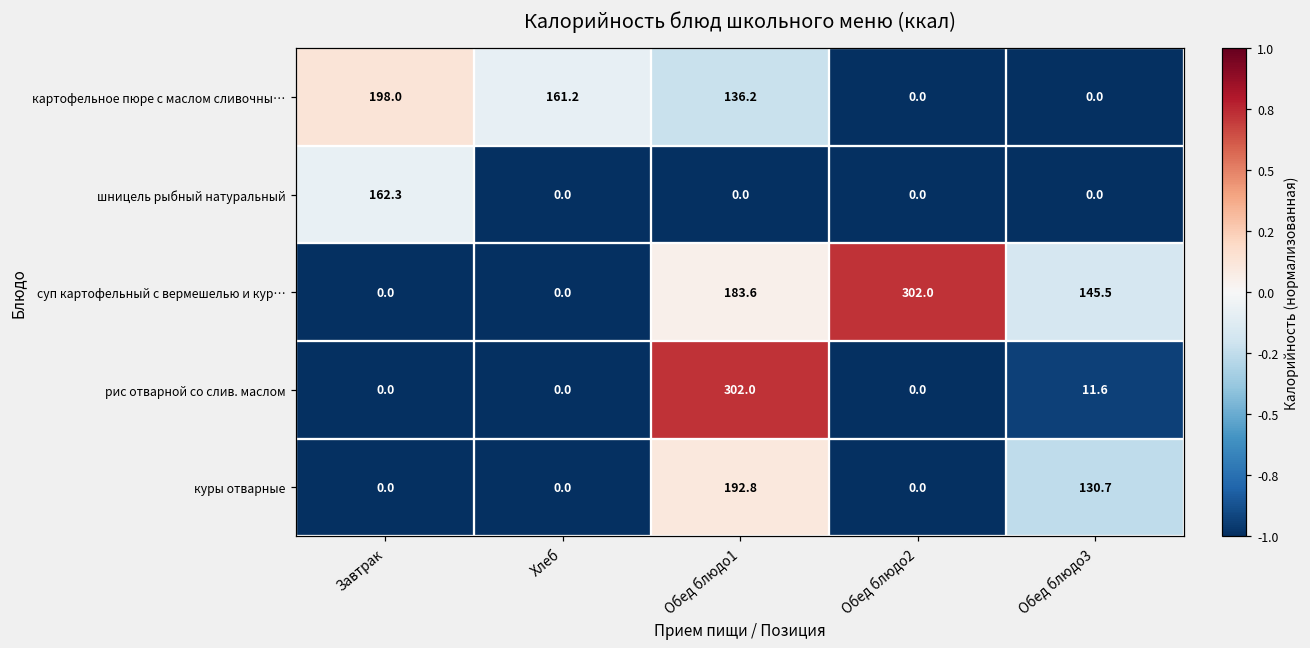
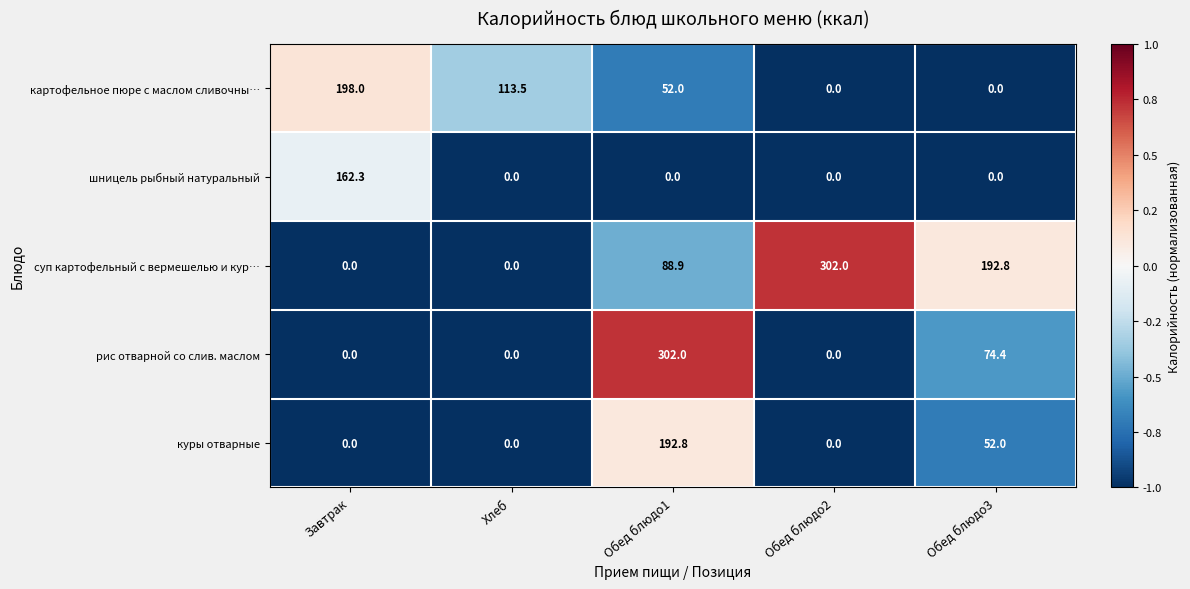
картофельное пюре с маслом сливочны…, Хлеб: 161.2 -> 113.5
картофельное пюре с маслом сливочны…, Обед блюдо1: 136.2 -> 52.0
суп картофельный с вермешелью и кур…, Обед блюдо1: 183.6 -> 88.9
суп картофельный с вермешелью и кур…, Обед блюдо3: 145.5 -> 192.8
рис отварной со слив. маслом, Обед блюдо3: 11.6 -> 74.4
куры отварные, Обед блюдо3: 130.7 -> 52.0
